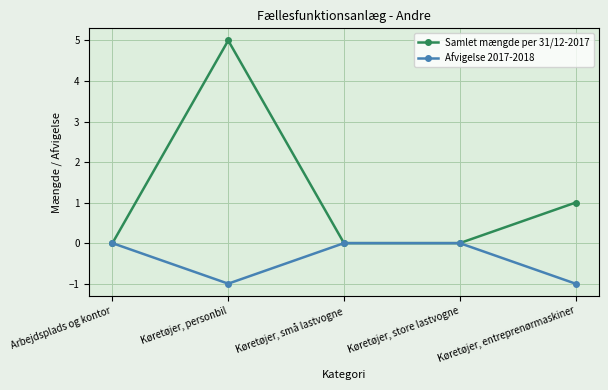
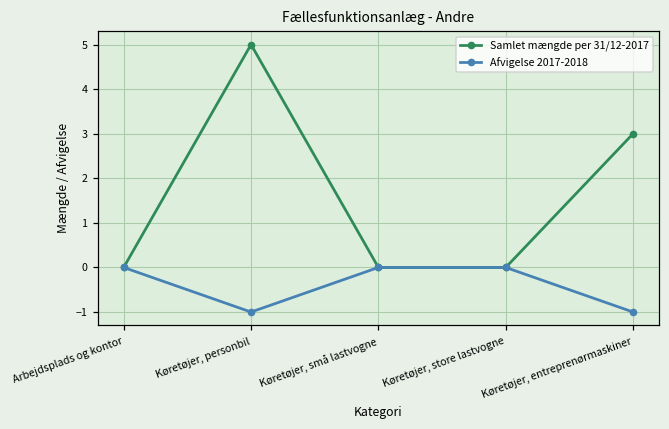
Samlet mængde per 31/12-2017, Køretøjer, entreprenørmaskiner: 1 -> 3
